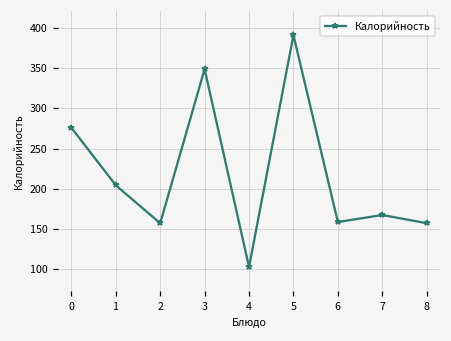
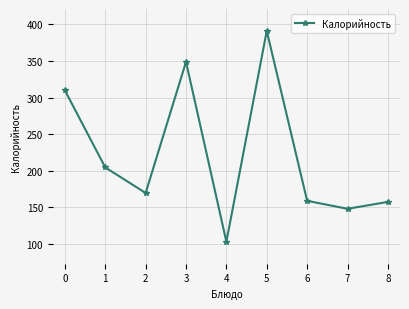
0: 280 -> 310
2: 160 -> 170
7: 170 -> 150
